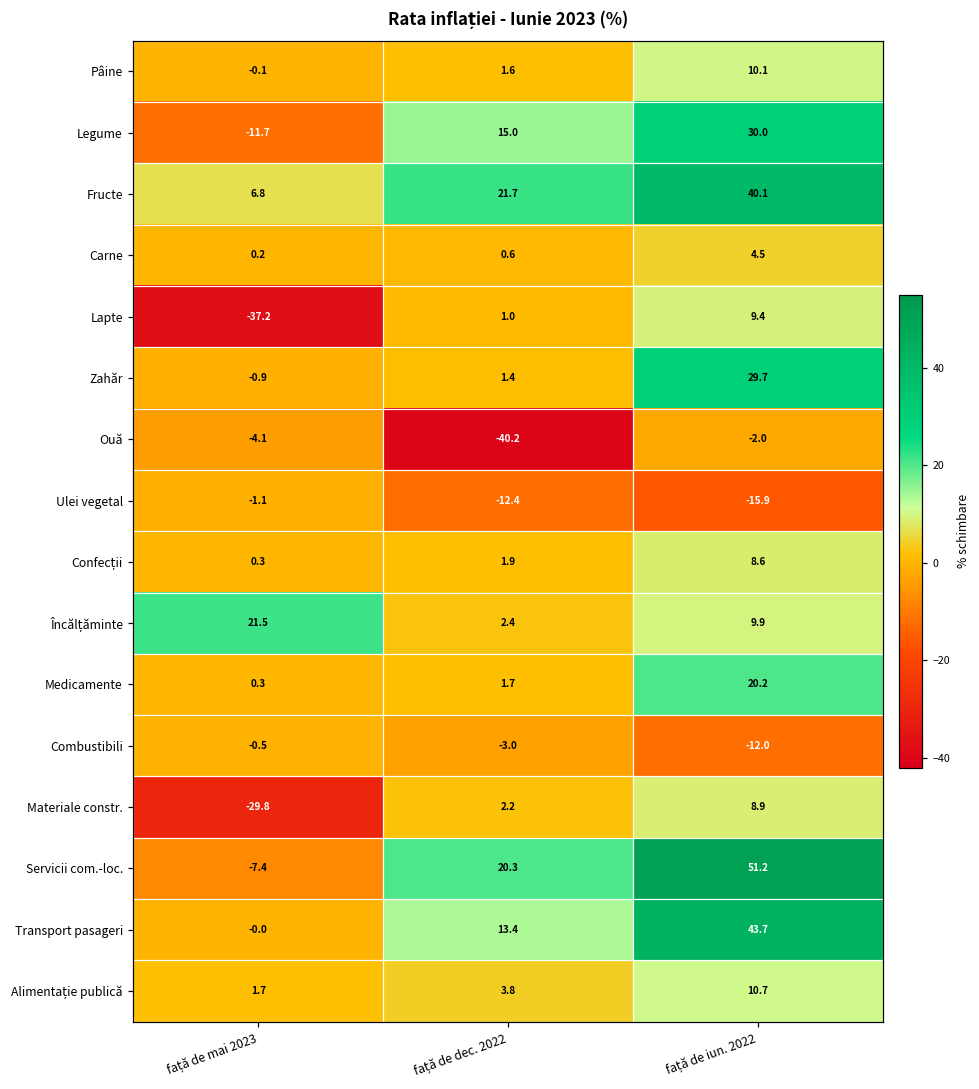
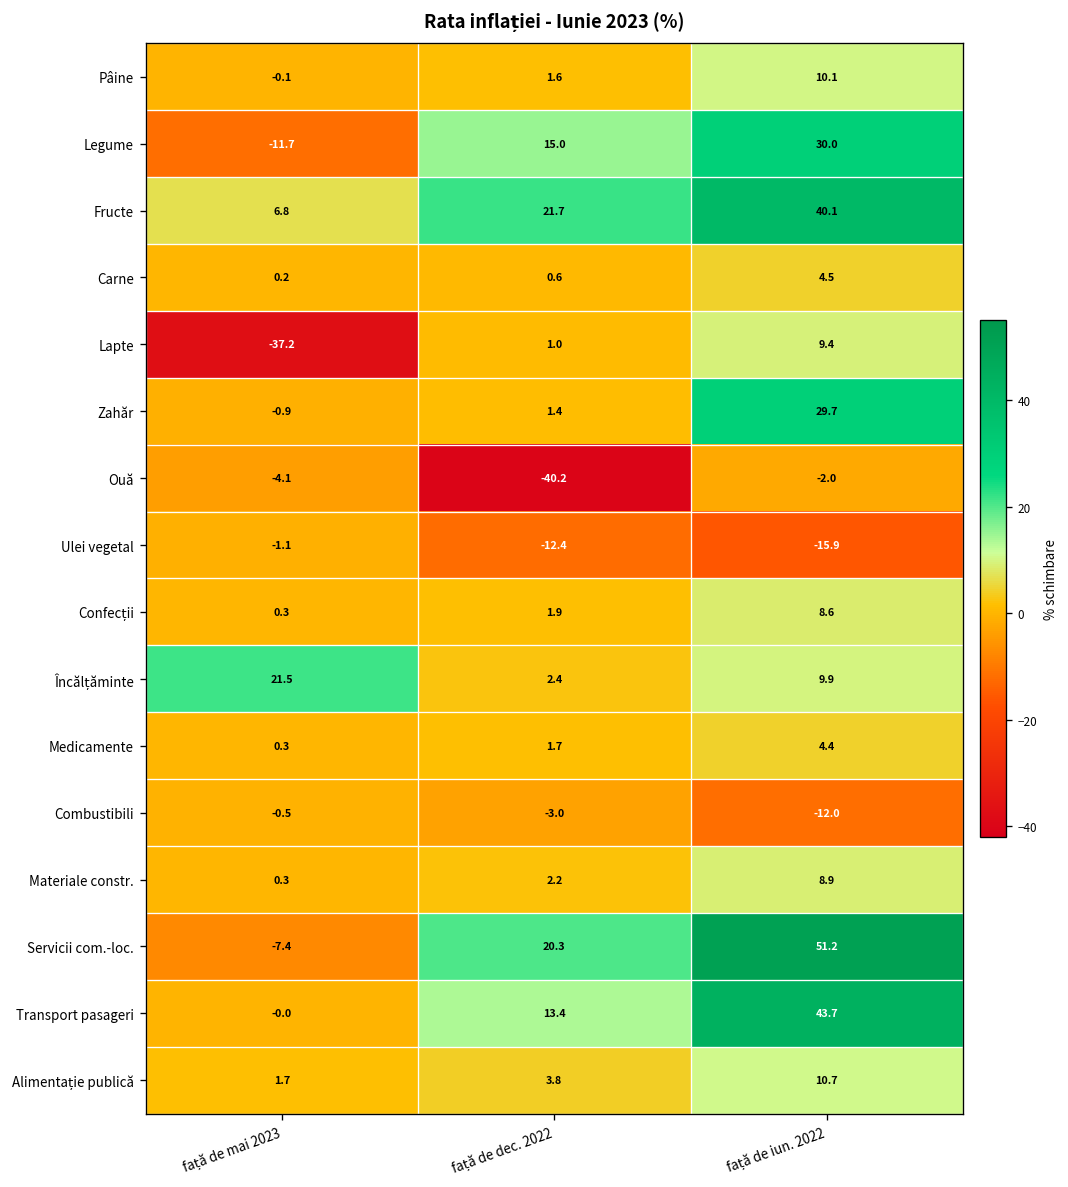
Medicamente, față de iun. 2022: 20.2 -> 4.4
Materiale constr., față de mai 2023: -29.8 -> 0.3
